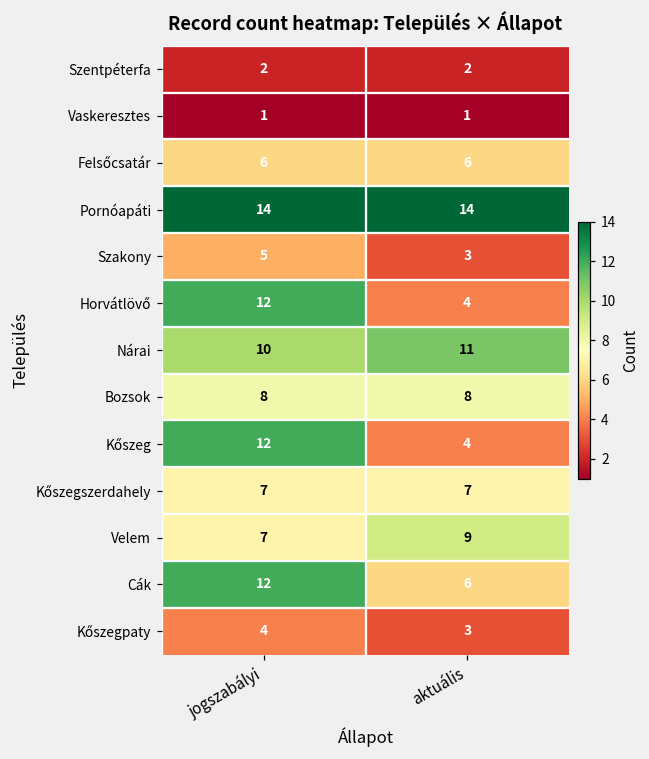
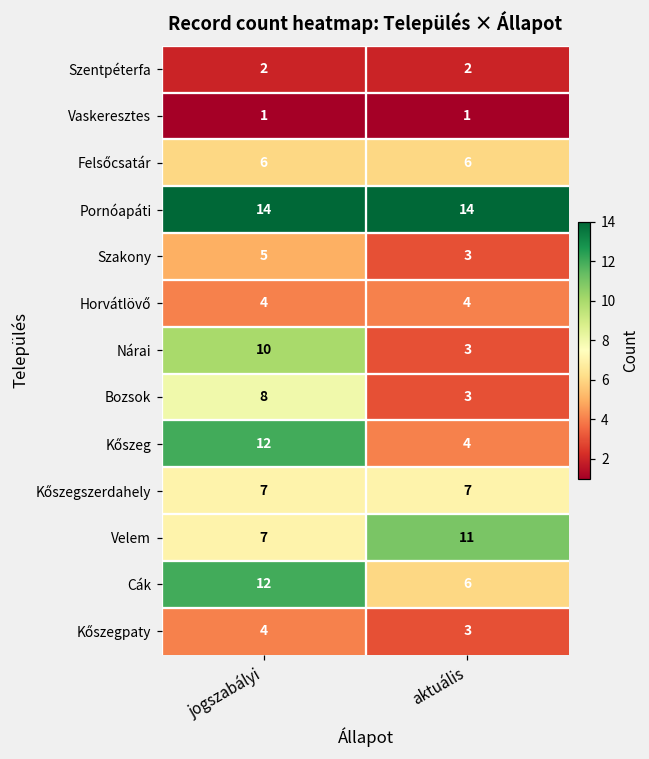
Horvátlövő, jogszabályi: 12 -> 4
Nárai, aktuális: 11 -> 3
Bozsok, aktuális: 8 -> 3
Velem, aktuális: 9 -> 11
